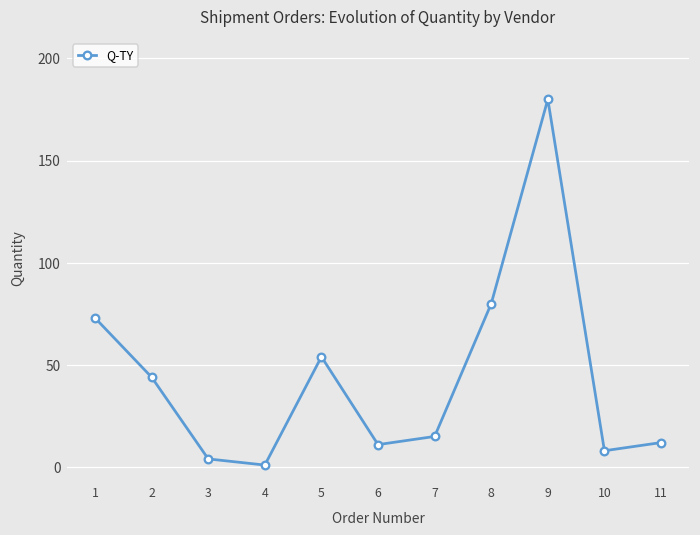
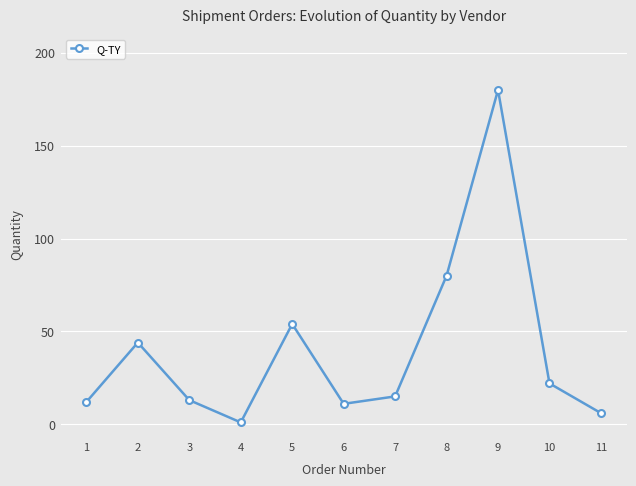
1: 73 -> 12
3: 4 -> 13
10: 8 -> 22
11: 12 -> 6
